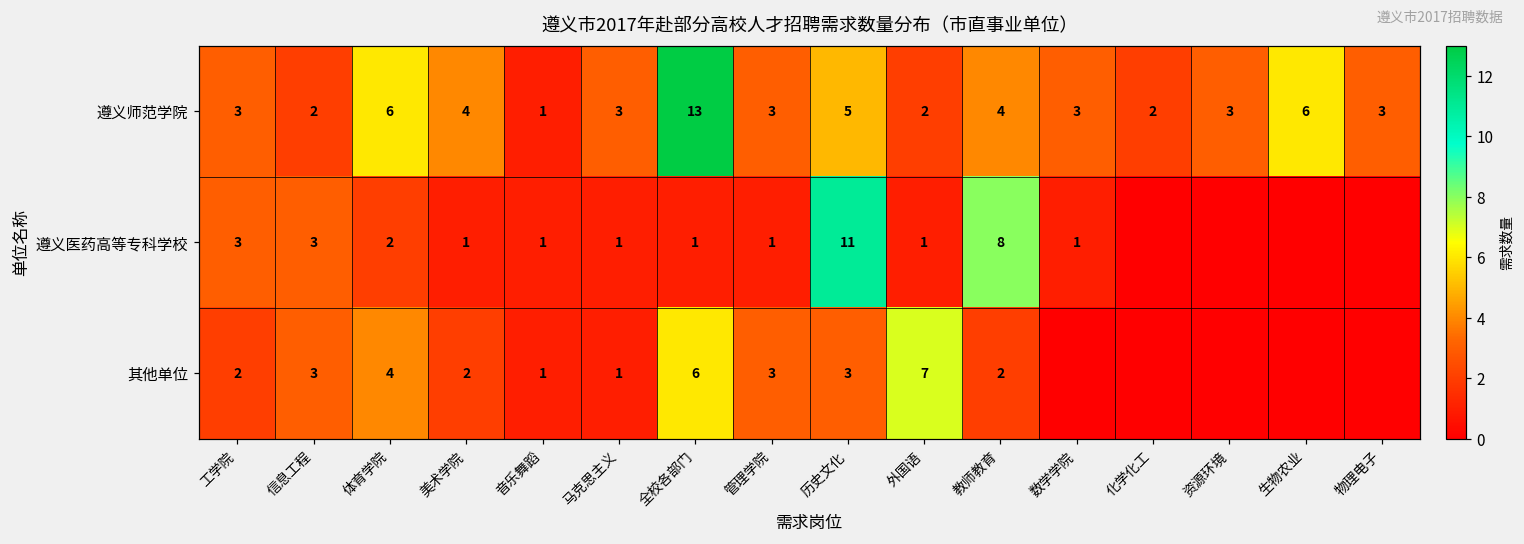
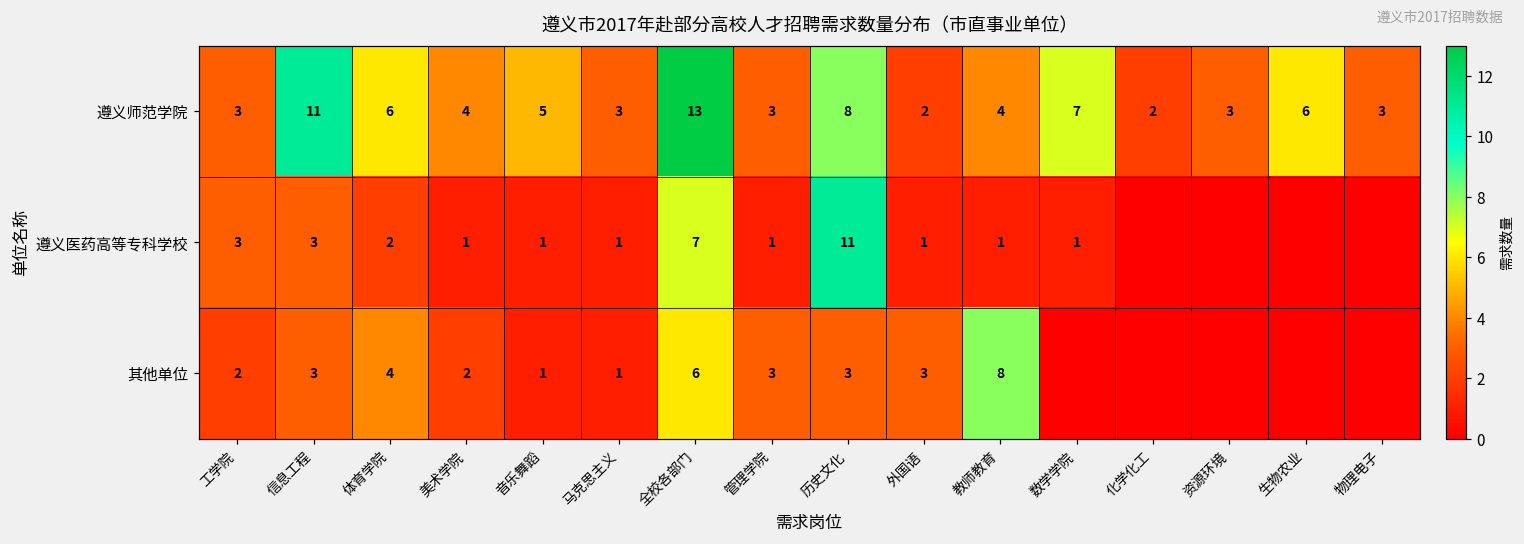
遵义师范学院, 信息工程: 2 -> 11
遵义师范学院, 音乐舞蹈: 1 -> 5
遵义师范学院, 历史文化: 5 -> 8
遵义师范学院, 数学学院: 3 -> 7
遵义医药高等专科学校, 全校各部门: 1 -> 7
遵义医药高等专科学校, 教师教育: 8 -> 1
其他单位, 外国语: 7 -> 3
其他单位, 教师教育: 2 -> 8
